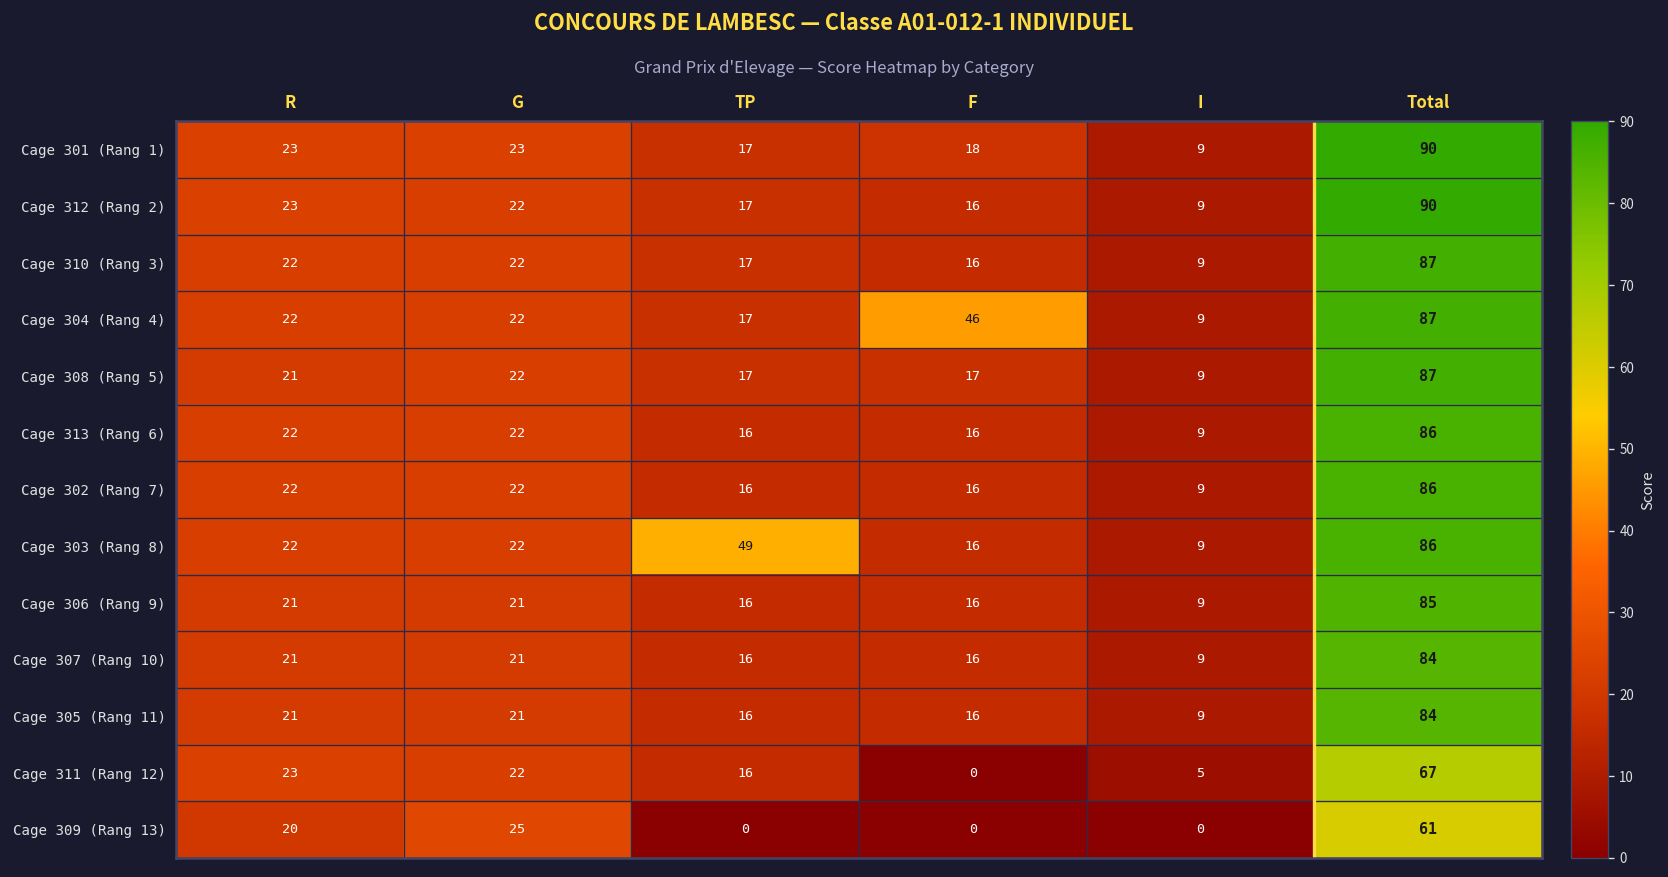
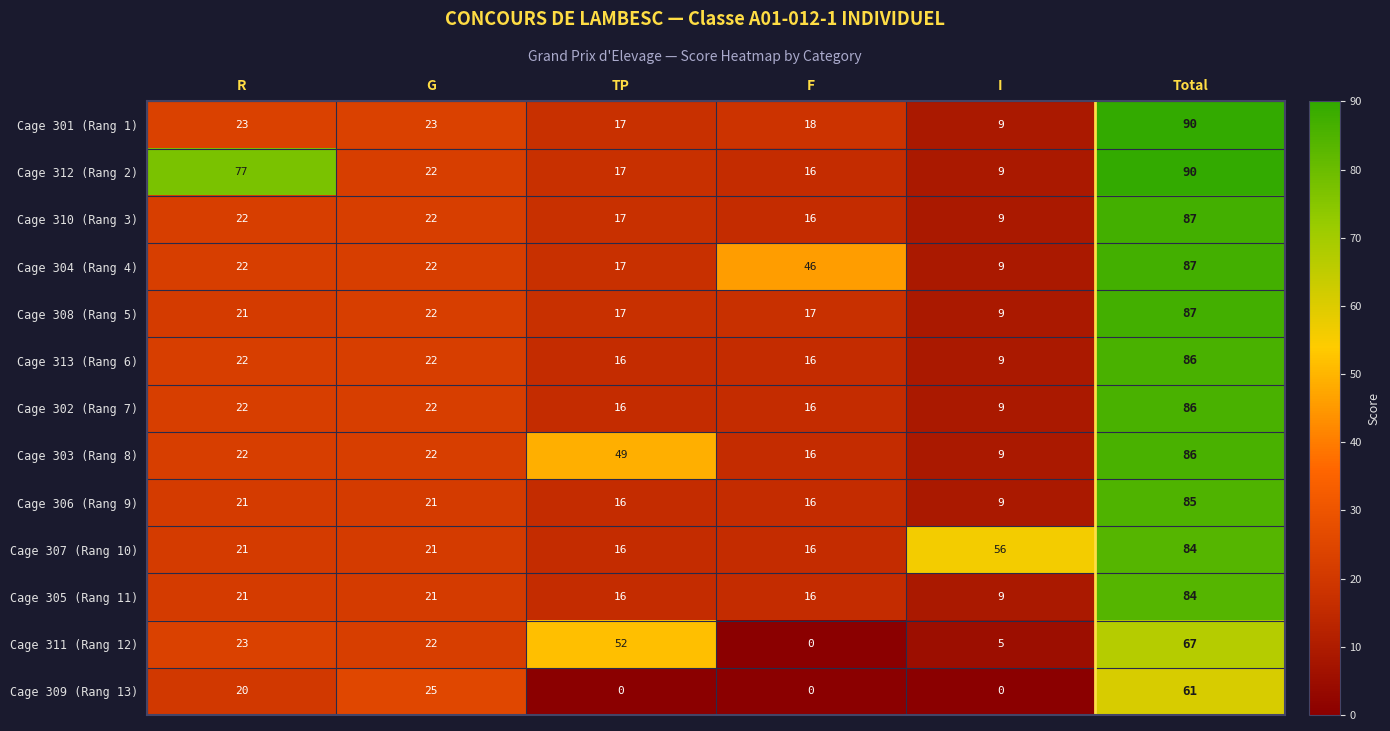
Cage 312 (Rang 2), R: 23 -> 77
Cage 307 (Rang 10), I: 9 -> 56
Cage 311 (Rang 12), TP: 16 -> 52
